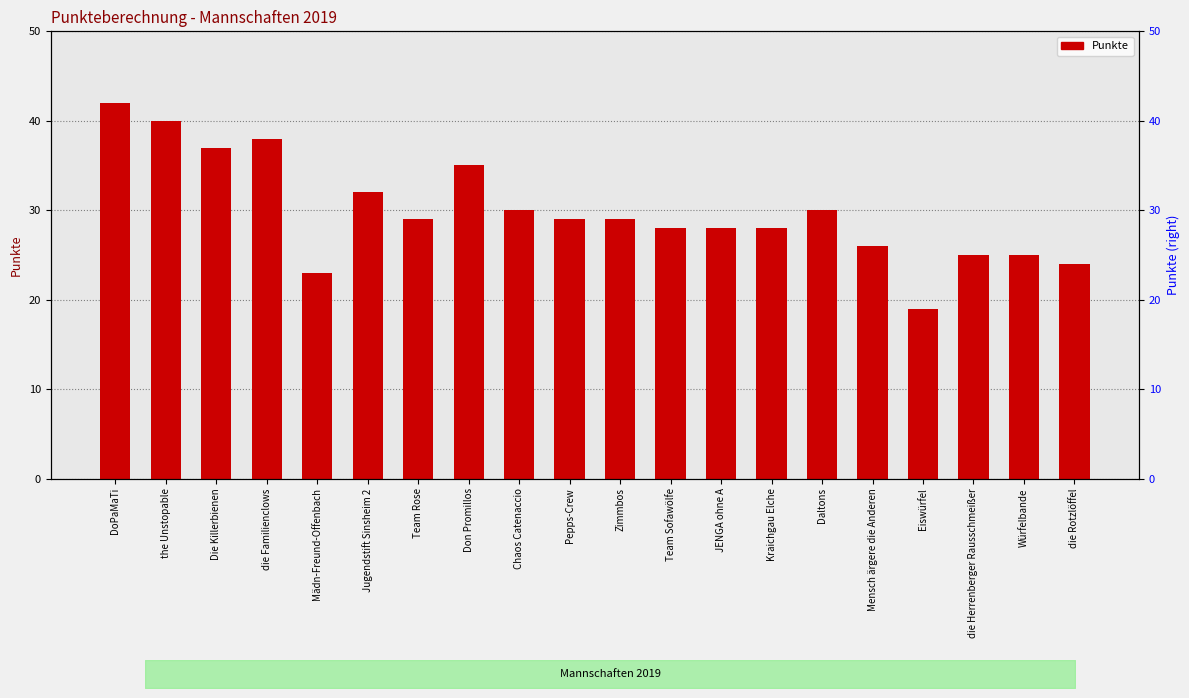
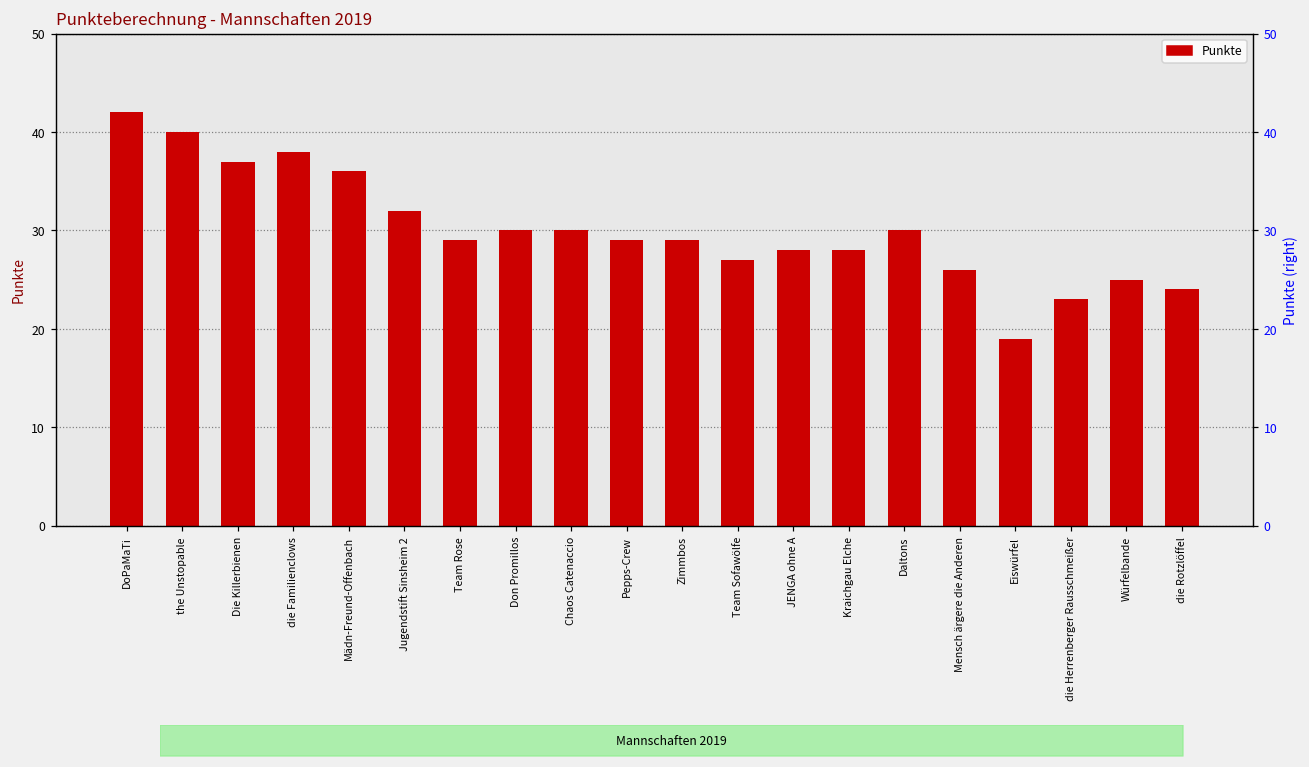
Punkteberechnung - Mannschaften 2019, Mädn-Freund-Offenbach: 23 -> 36
Punkteberechnung - Mannschaften 2019, Don Promillos: 35 -> 30
Punkteberechnung - Mannschaften 2019, Team Sofawölfe: 28 -> 27
Punkteberechnung - Mannschaften 2019, die Herrenberger Rausschmeißer: 25 -> 23
